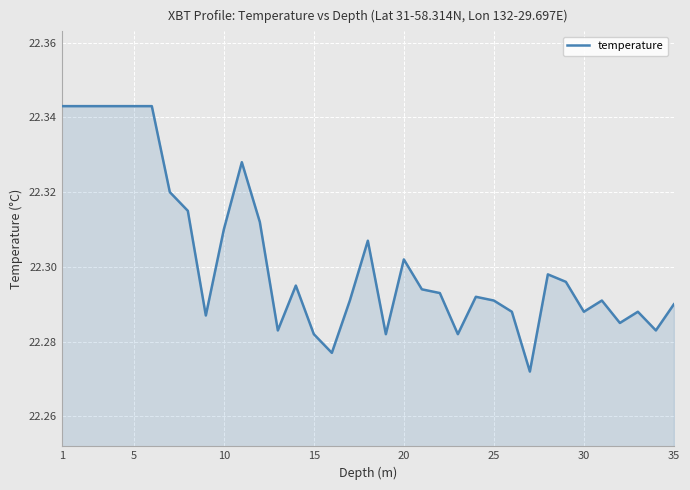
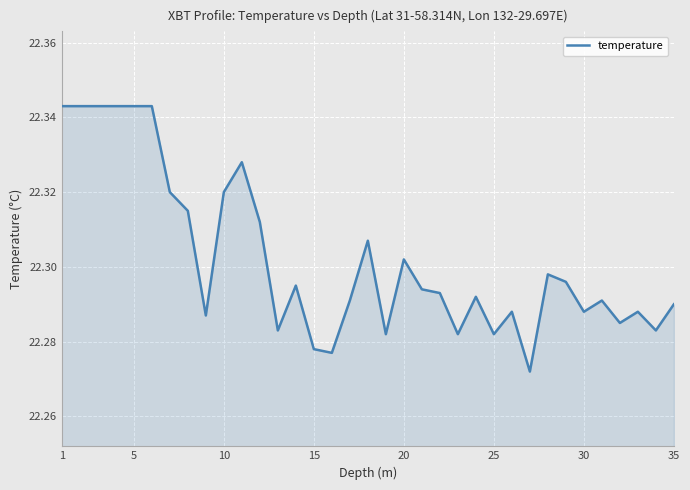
10: 22.31 -> 22.32
15: 22.282 -> 22.278
25: 22.291 -> 22.282
